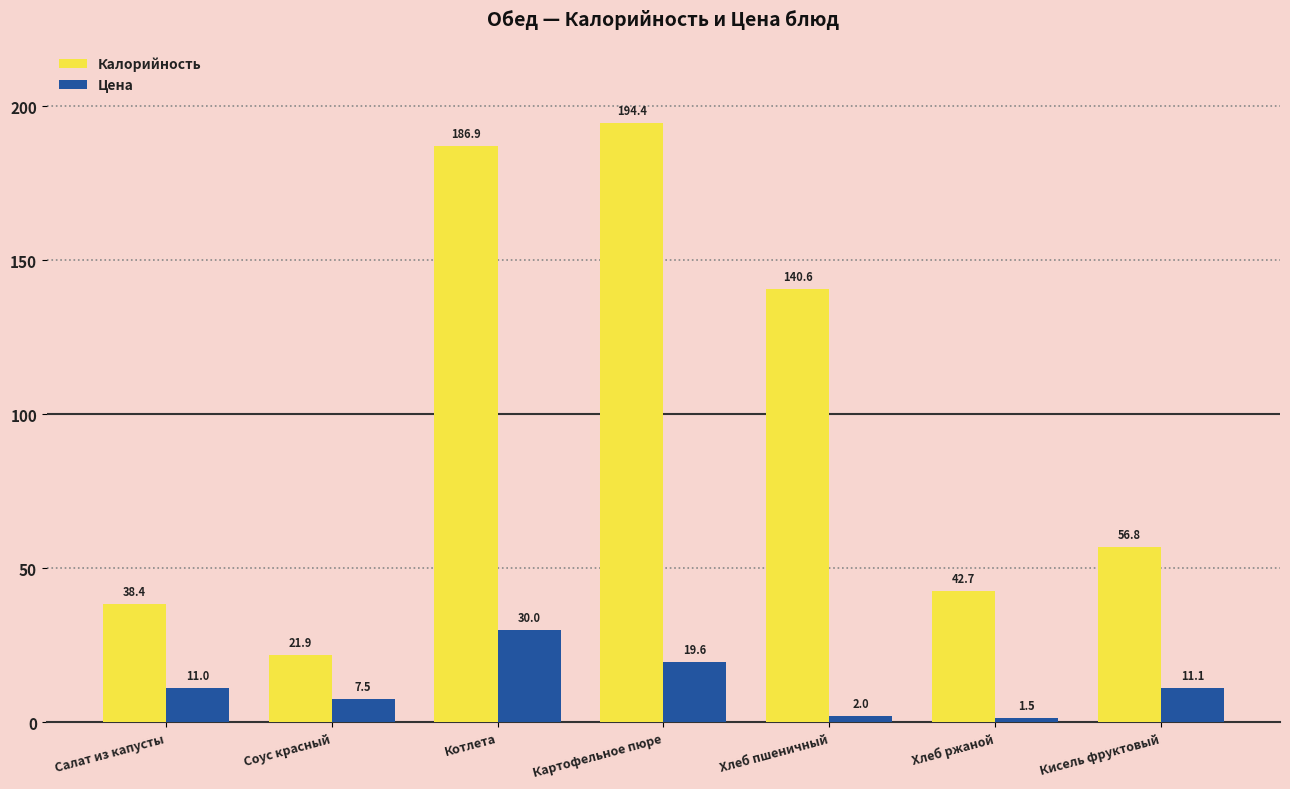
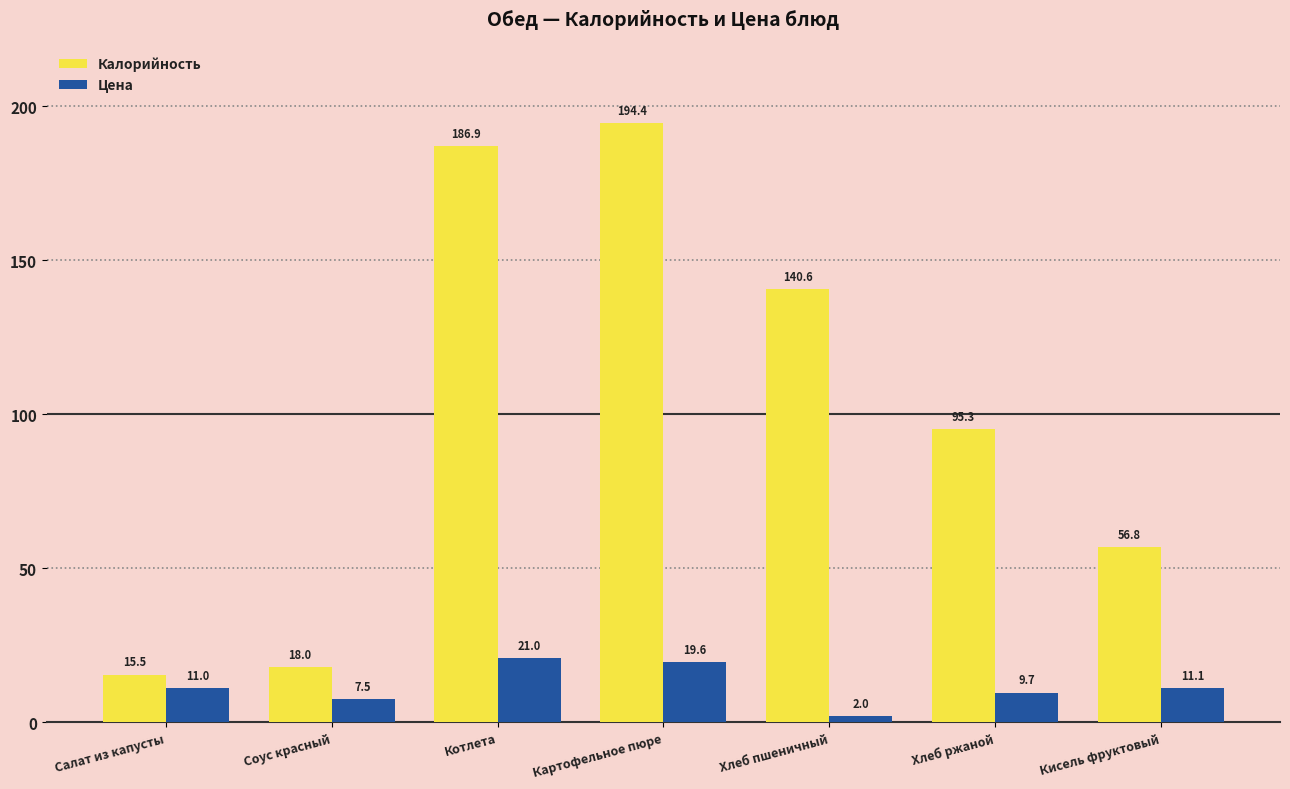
Калорийность, Салат из капусты: 38.4 -> 15.5
Калорийность, Соус красный: 21.9 -> 18.0
Цена, Котлета: 30.0 -> 21.0
Калорийность, Хлеб ржаной: 42.7 -> 95.3
Цена, Хлеб ржаной: 1.5 -> 9.7
